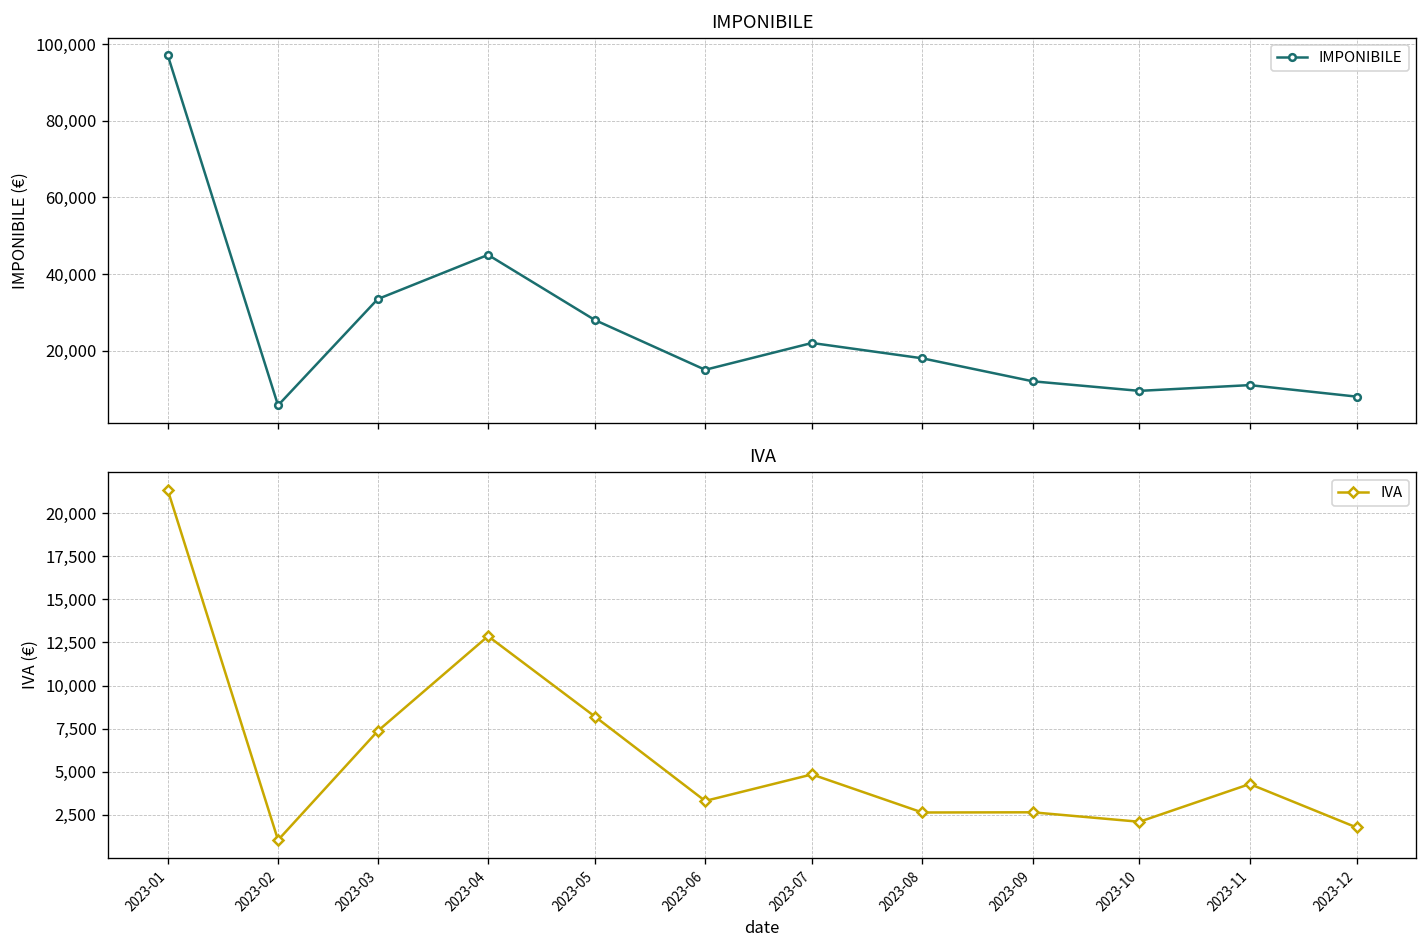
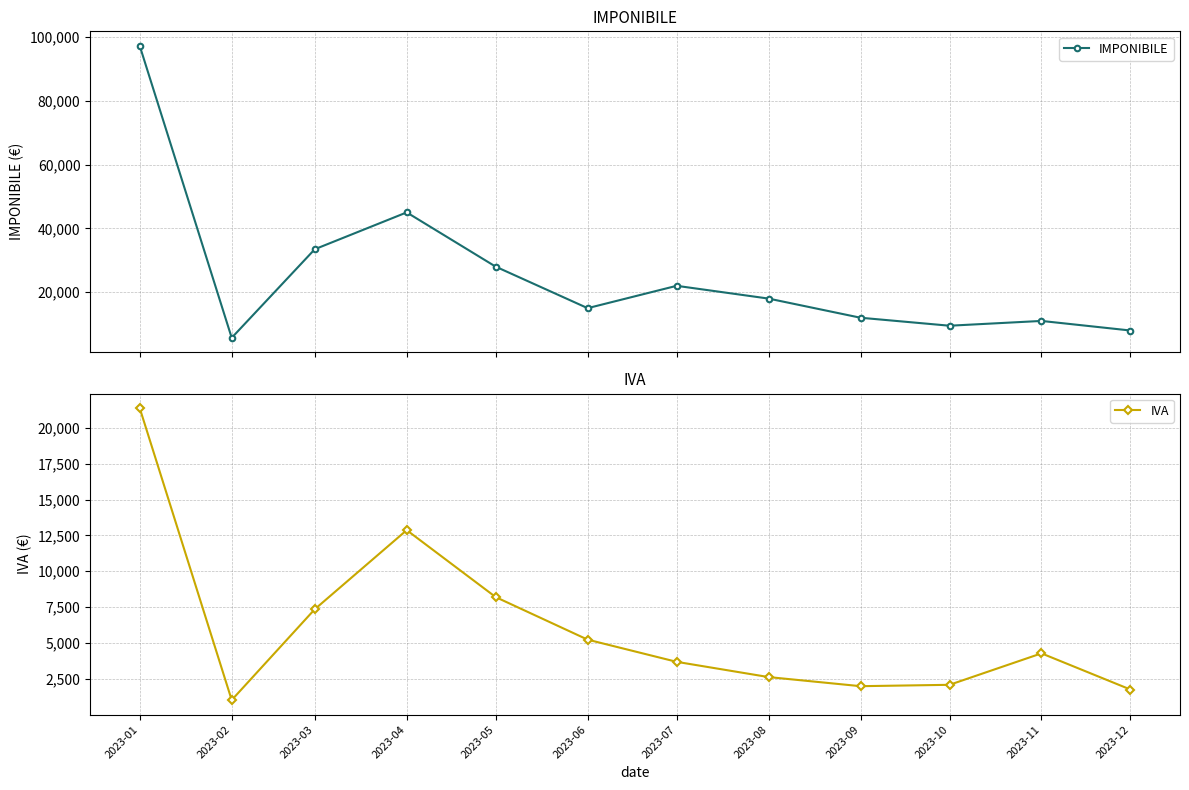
IVA, 2023-06: 3,300 -> 5,200
IVA, 2023-07: 4,800 -> 3,700
IVA, 2023-09: 2,600 -> 2,000
